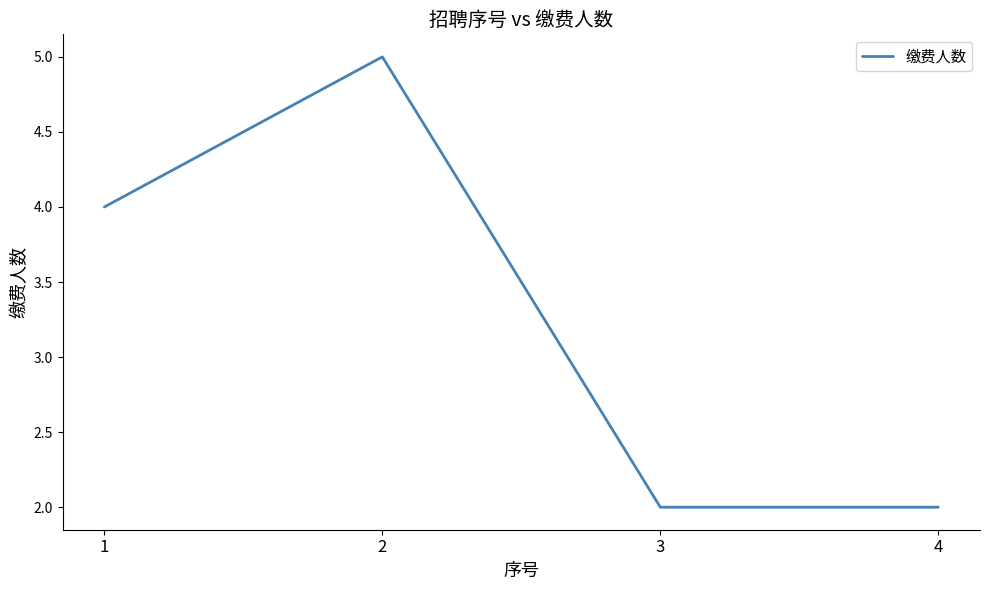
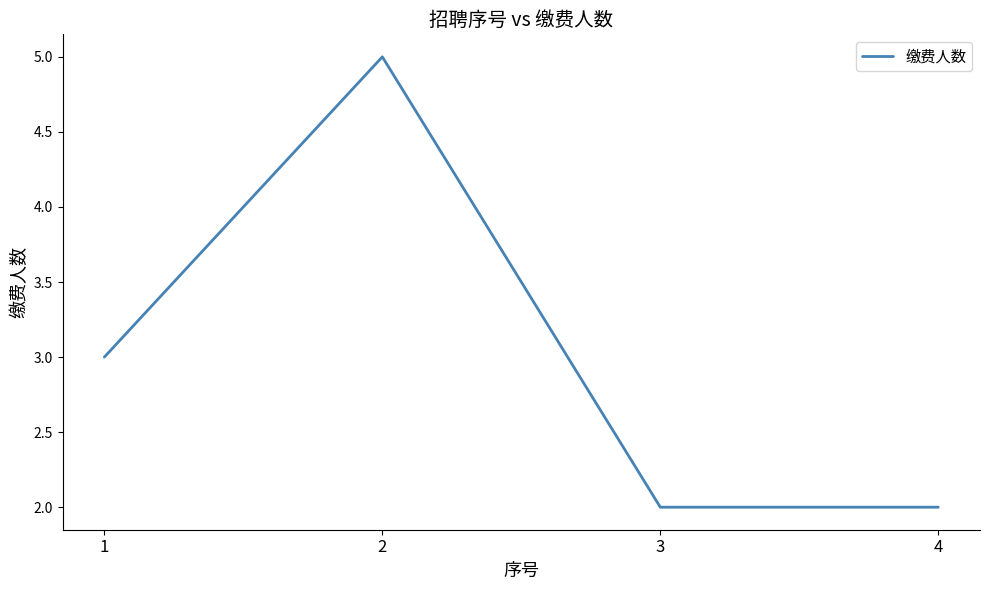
1: 4 -> 3
